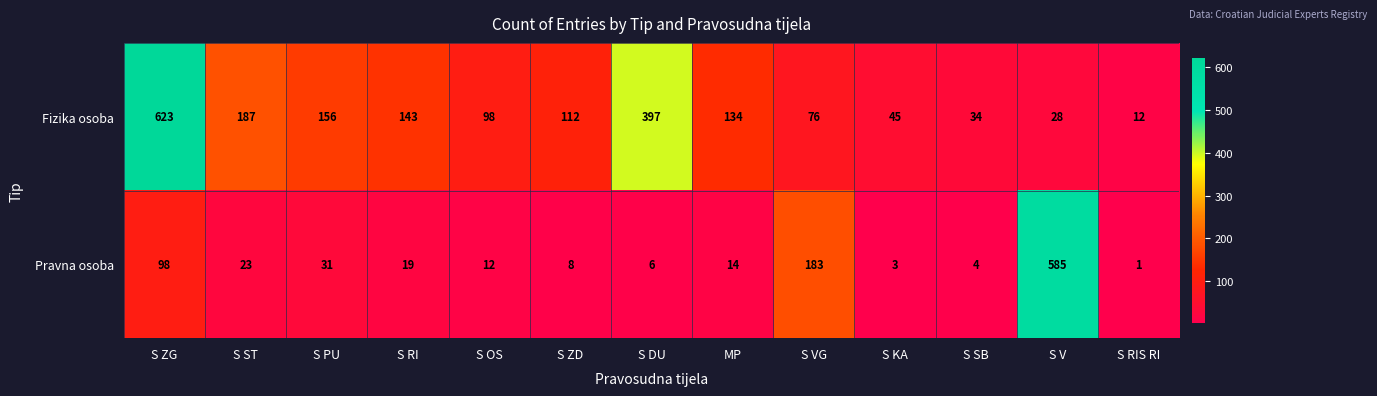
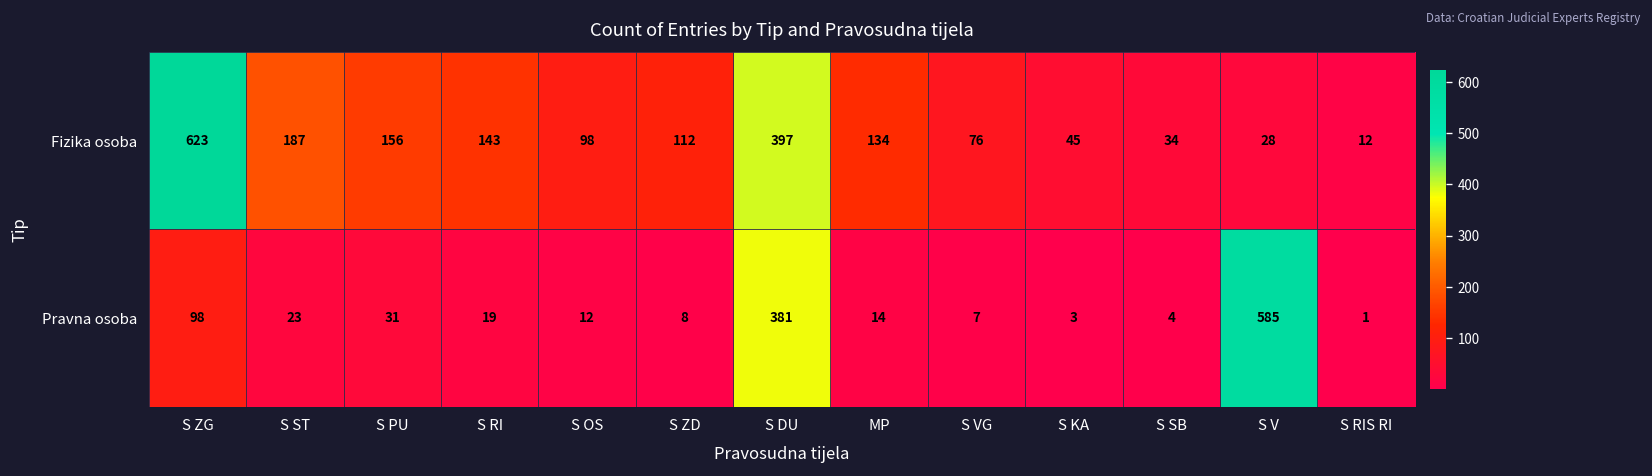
Pravna osoba, S DU: 6 -> 381
Pravna osoba, S VG: 183 -> 7
